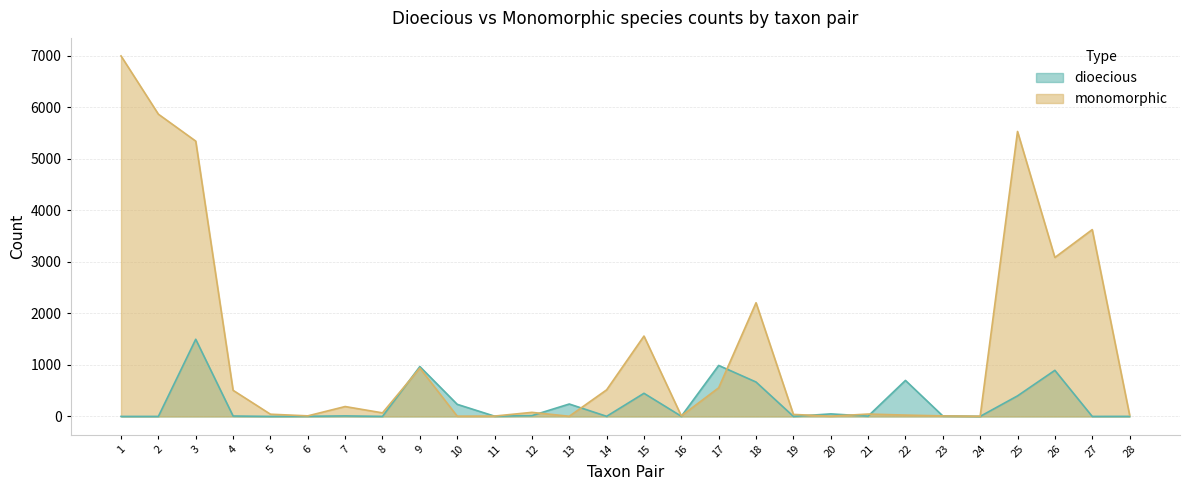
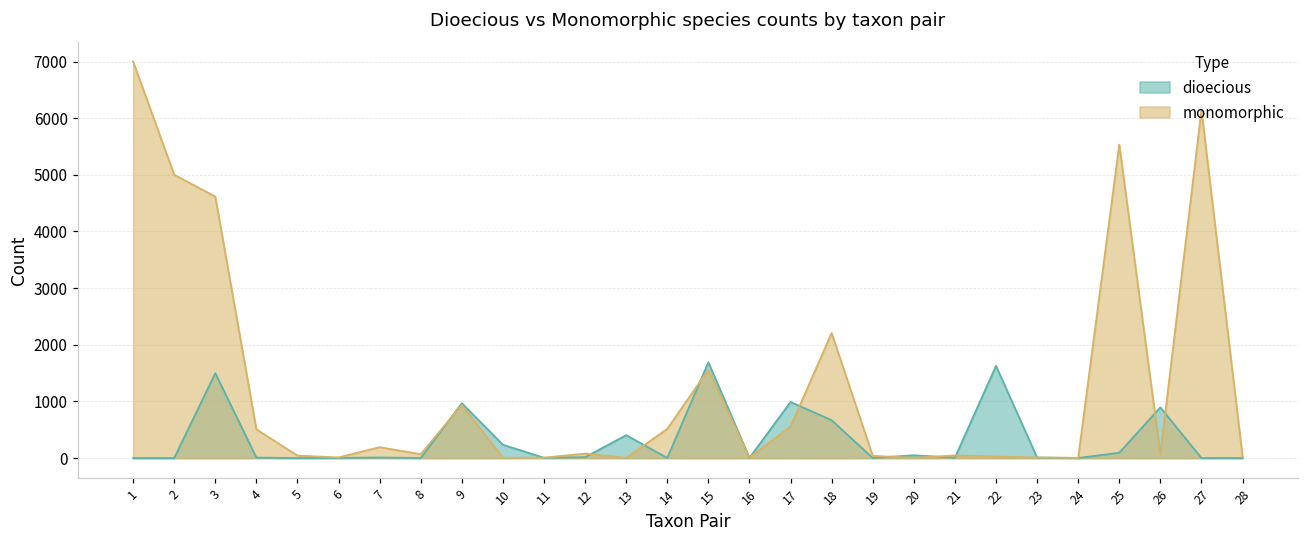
monomorphic, 2: 5900 -> 5000
monomorphic, 3: 5300 -> 4600
dioecious, 13: 200 -> 400
dioecious, 15: 500 -> 1700
dioecious, 22: 700 -> 1600
dioecious, 25: 400 -> 100
monomorphic, 26: 3100 -> 100
monomorphic, 27: 3600 -> 6100
